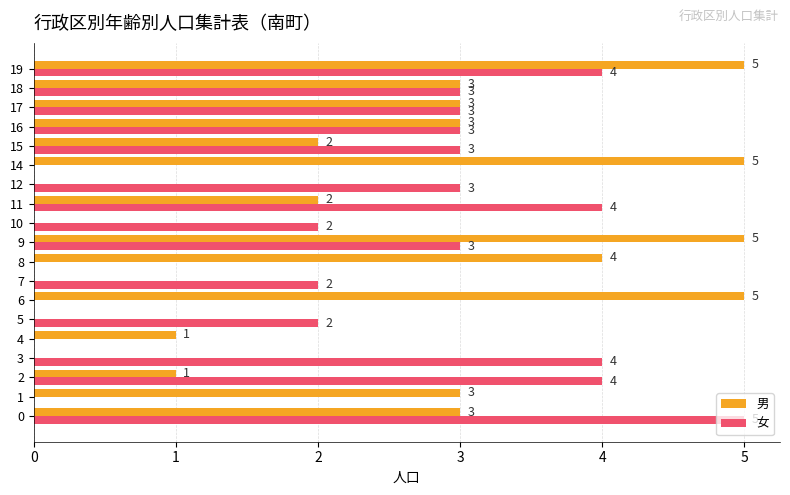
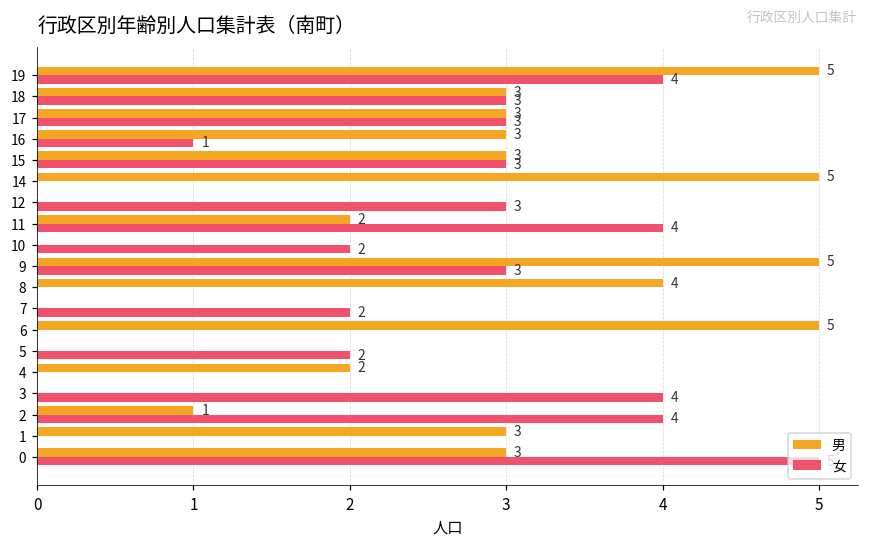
女, 16: 3 -> 1
男, 15: 2 -> 3
男, 4: 1 -> 2
